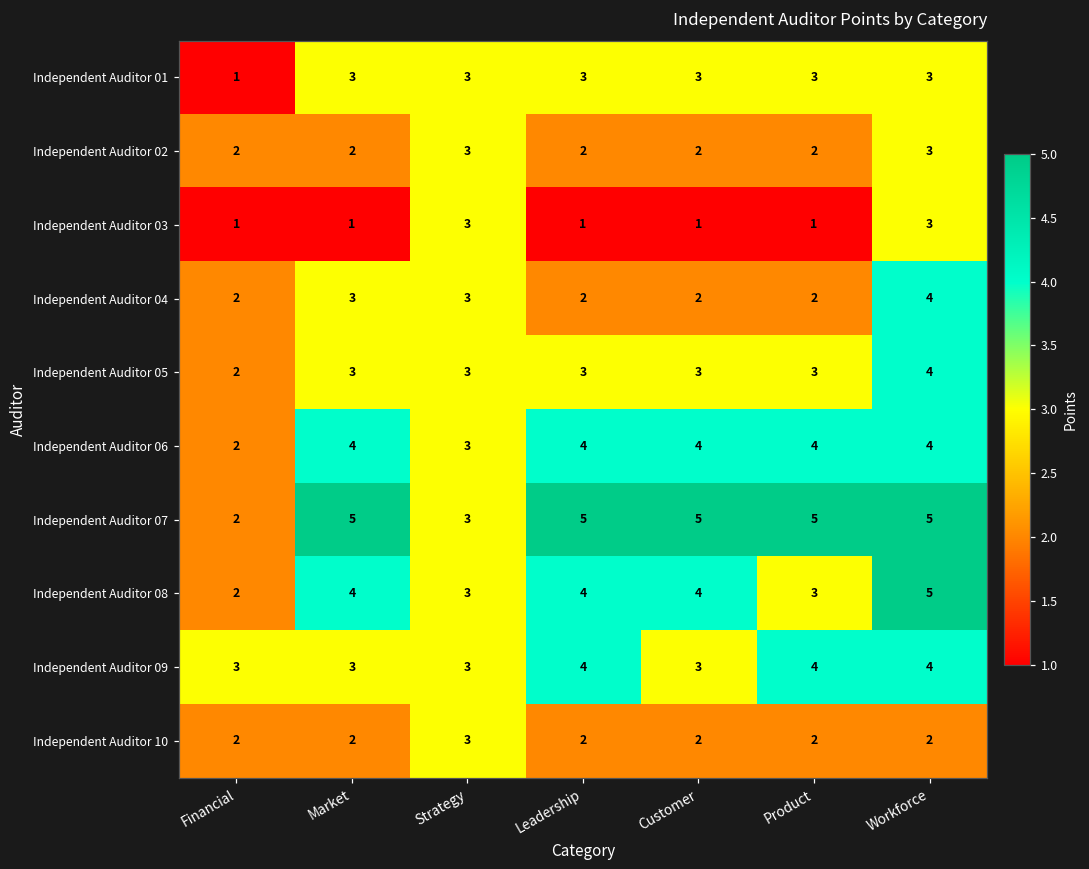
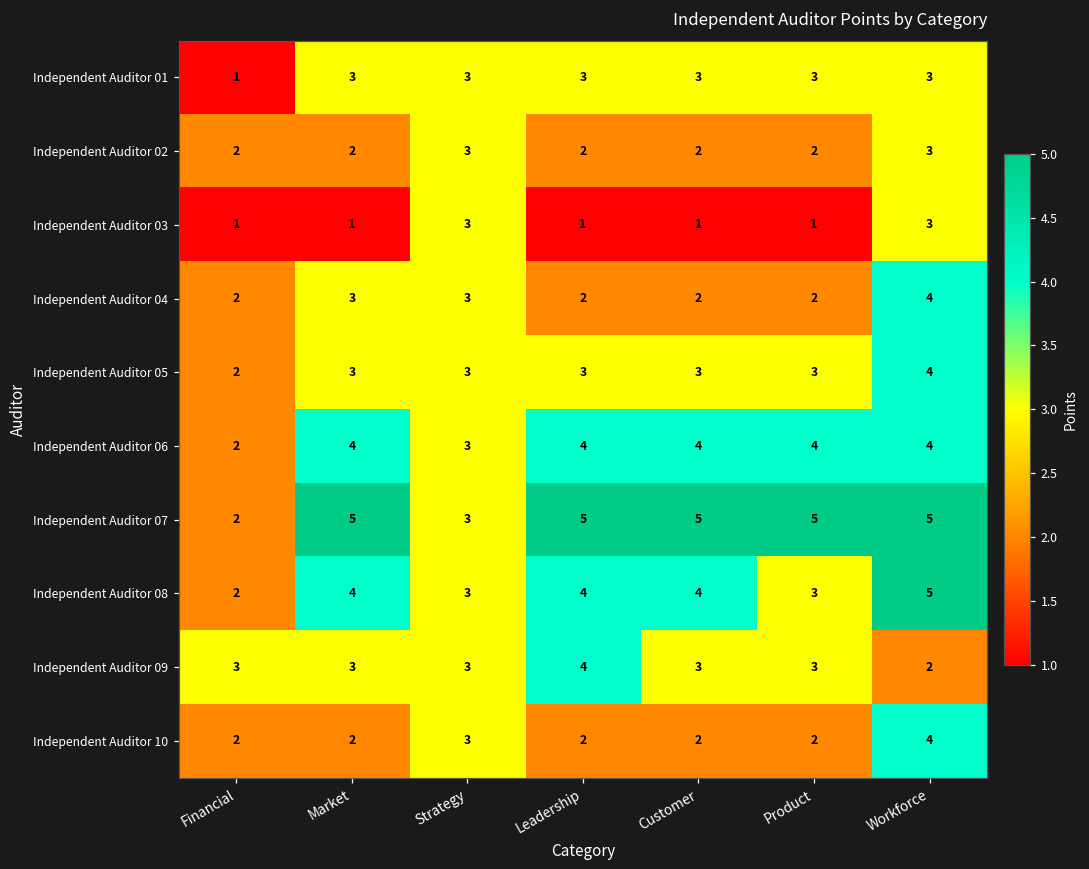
Independent Auditor 09, Product: 4 -> 3
Independent Auditor 09, Workforce: 4 -> 2
Independent Auditor 10, Workforce: 2 -> 4
